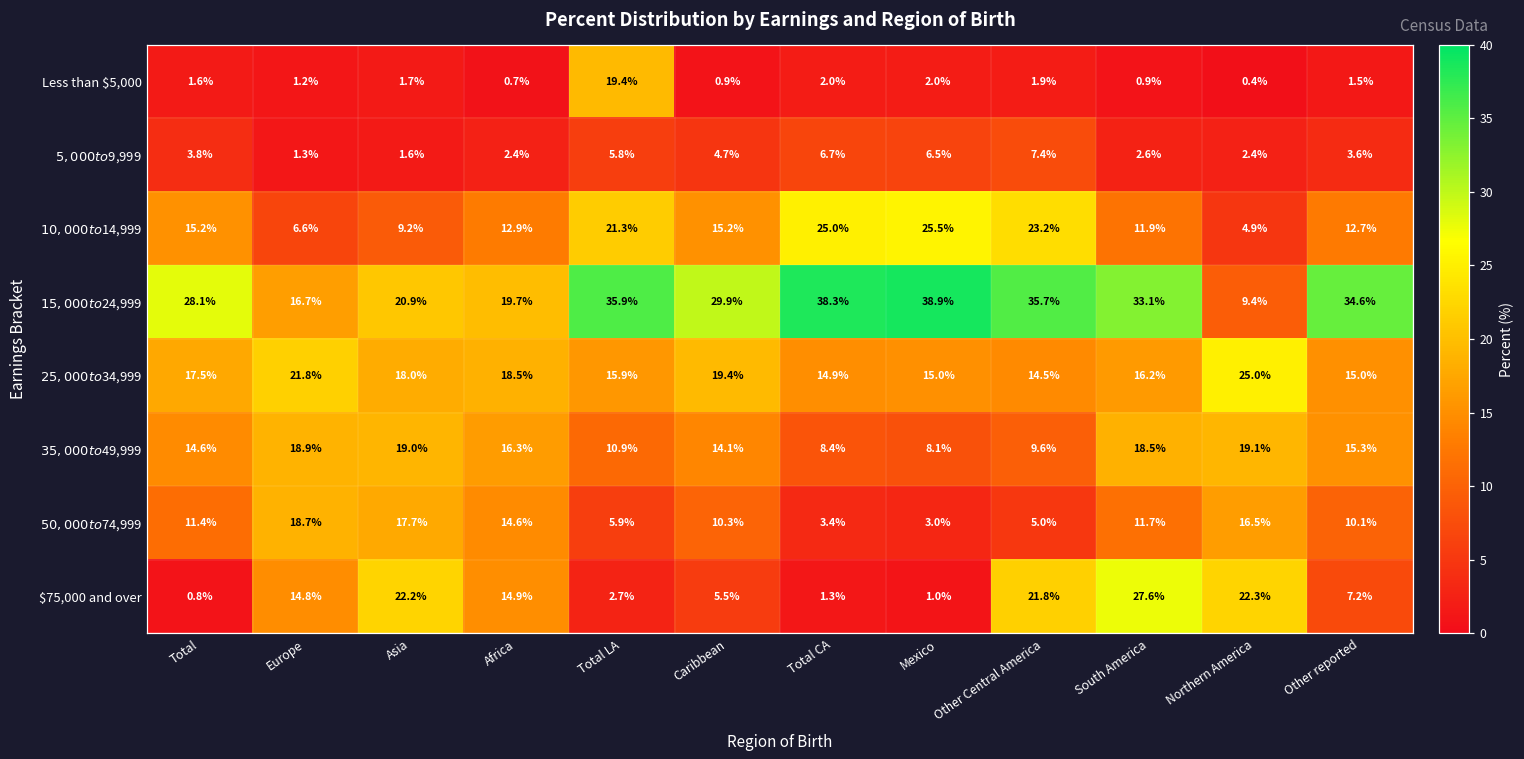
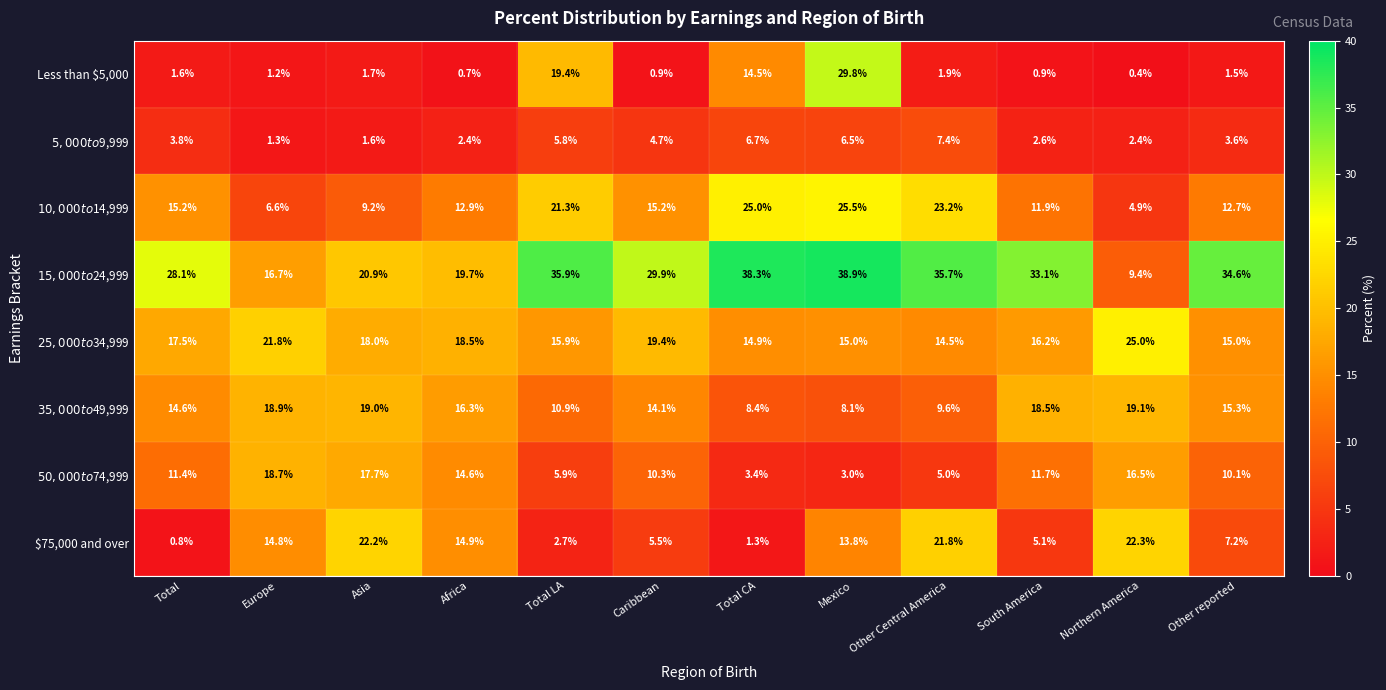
Less than $5,000, Total CA: 2.0% -> 14.5%
Less than $5,000, Mexico: 2.0% -> 29.8%
$75,000 and over, Mexico: 1.0% -> 13.8%
$75,000 and over, South America: 27.6% -> 5.1%
